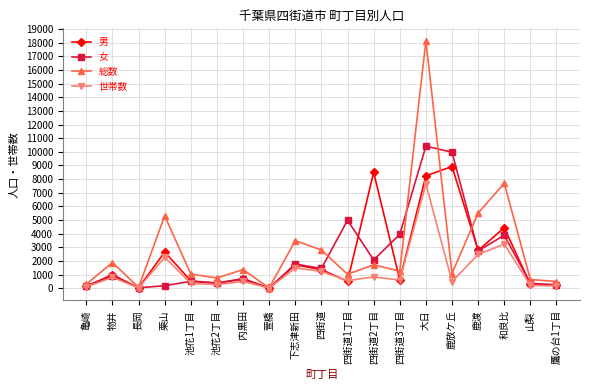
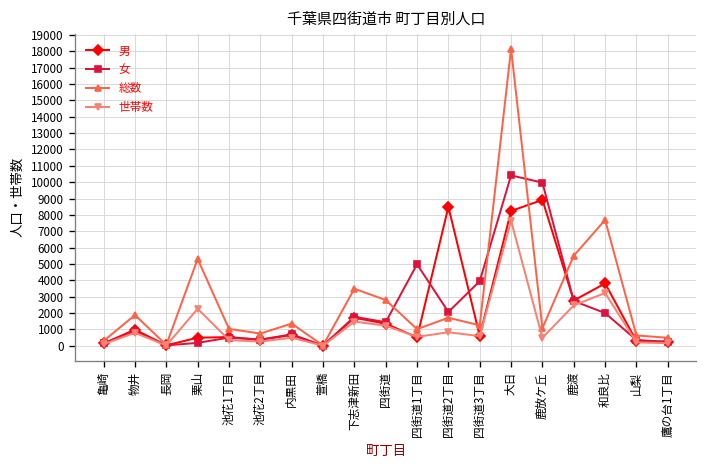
男, 栗山: 2600 -> 500
男, 和良比: 4400 -> 3800
女, 和良比: 3900 -> 2000
